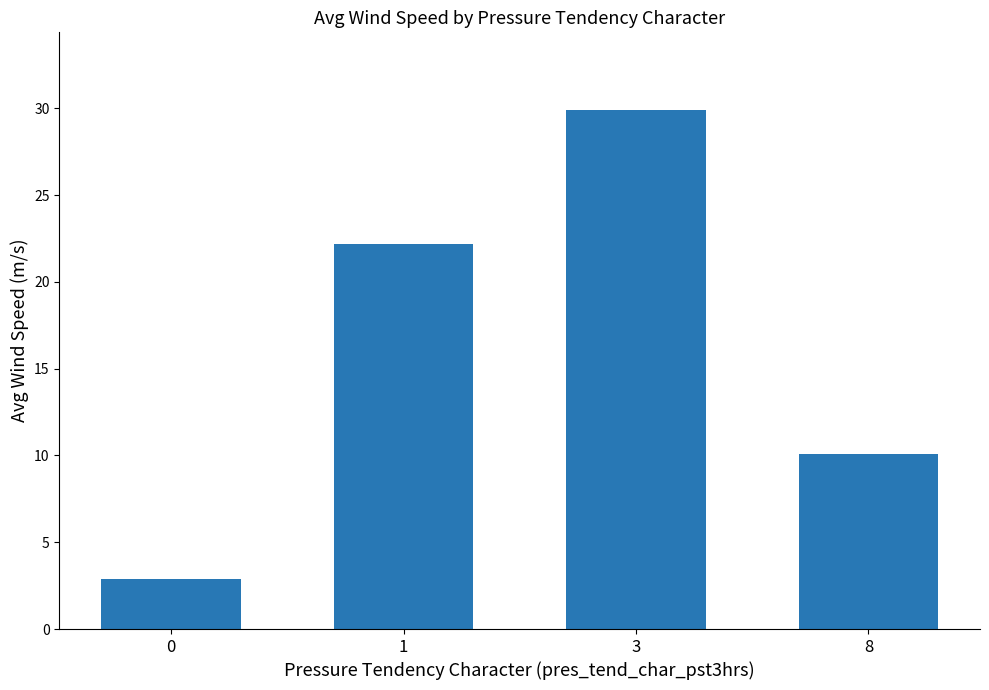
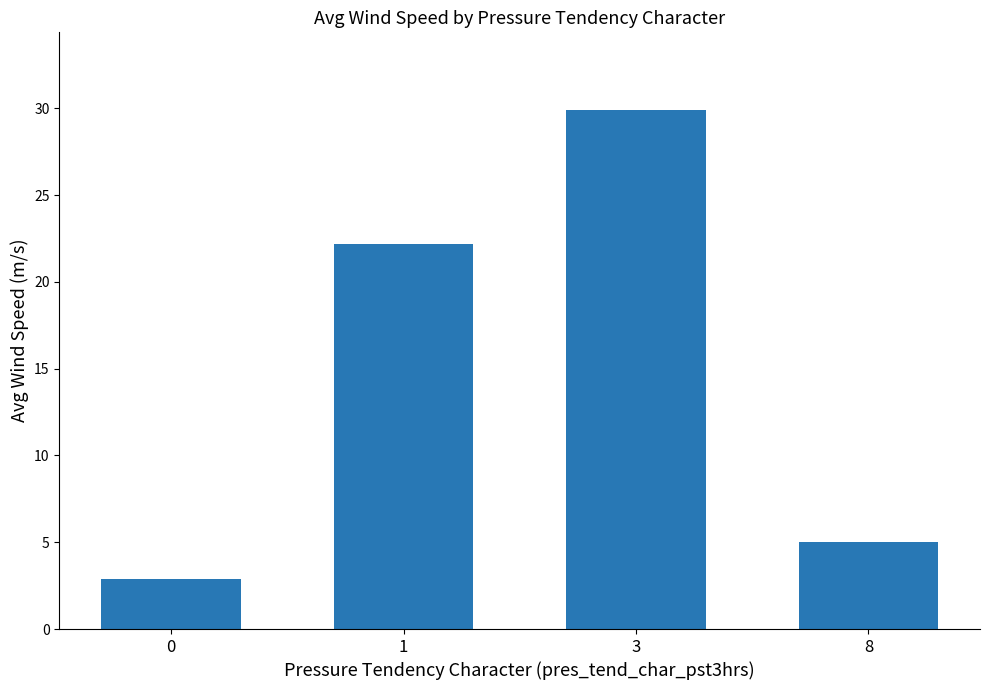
8: 10.1 -> 5.0
